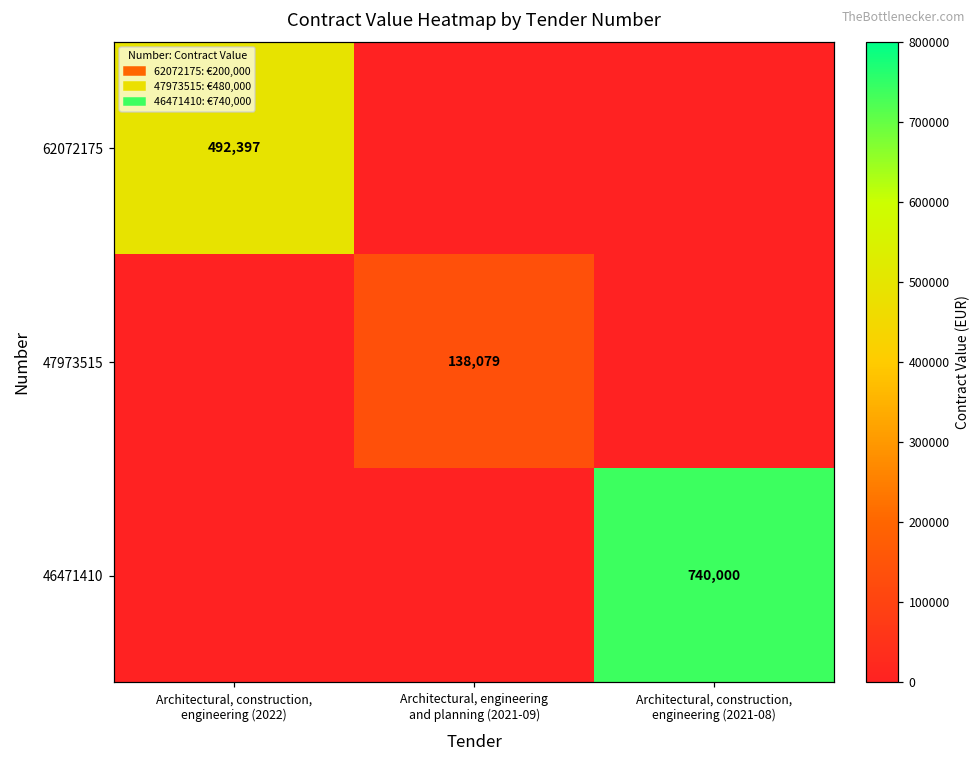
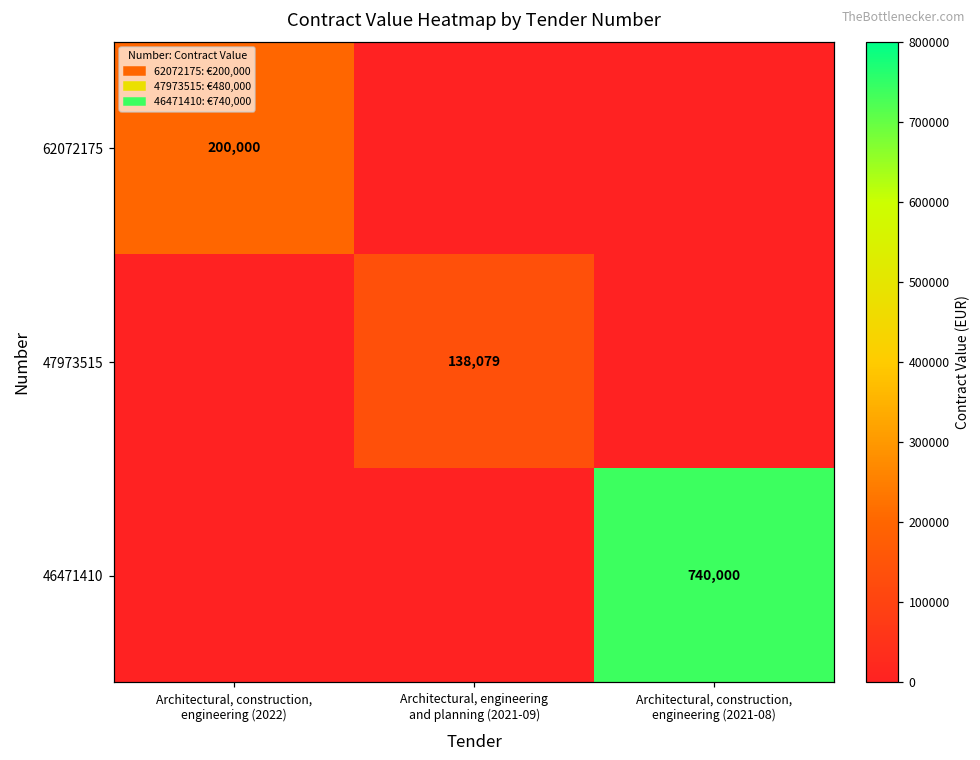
62072175, Architectural, construction, engineering (2022): 492,397 -> 200,000
